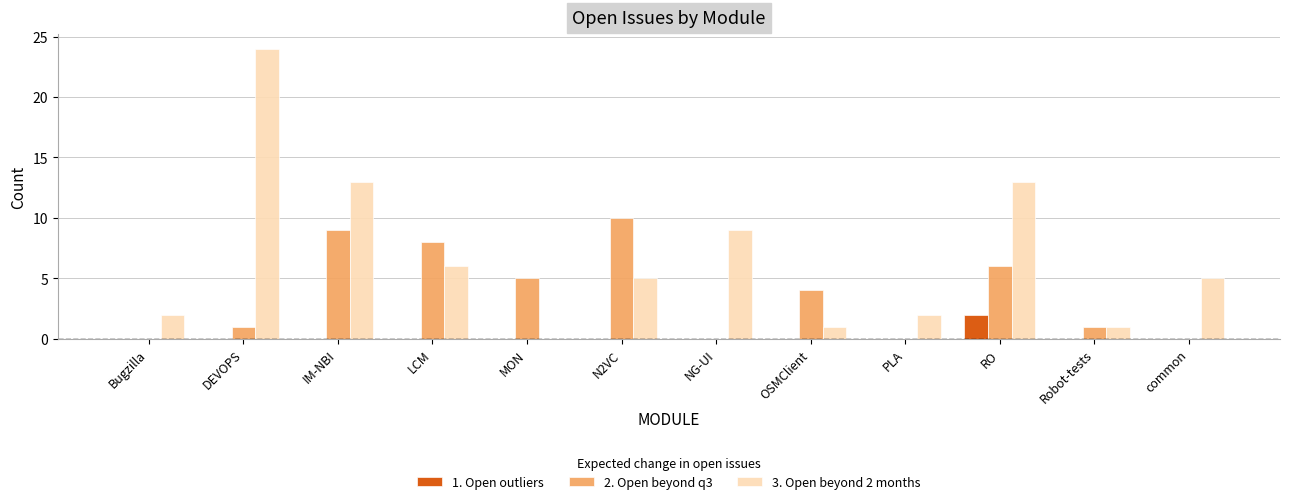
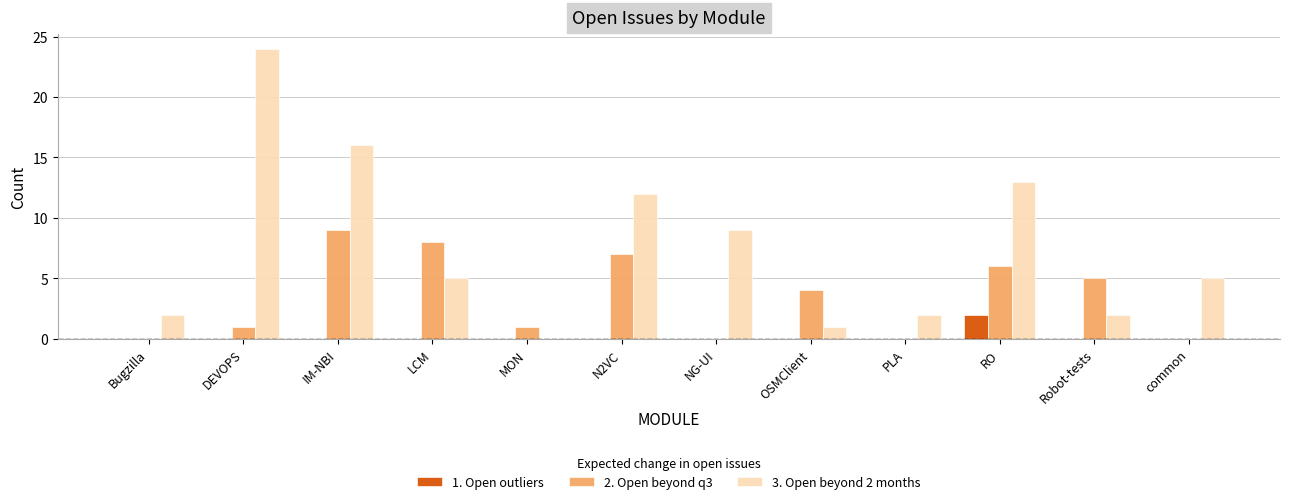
3. Open beyond 2 months, IM-NBI: 13 -> 16
3. Open beyond 2 months, LCM: 6 -> 5
2. Open beyond q3, MON: 5 -> 1
2. Open beyond q3, N2VC: 10 -> 7
3. Open beyond 2 months, N2VC: 5 -> 12
2. Open beyond q3, Robot-tests: 1 -> 5
3. Open beyond 2 months, Robot-tests: 1 -> 2
